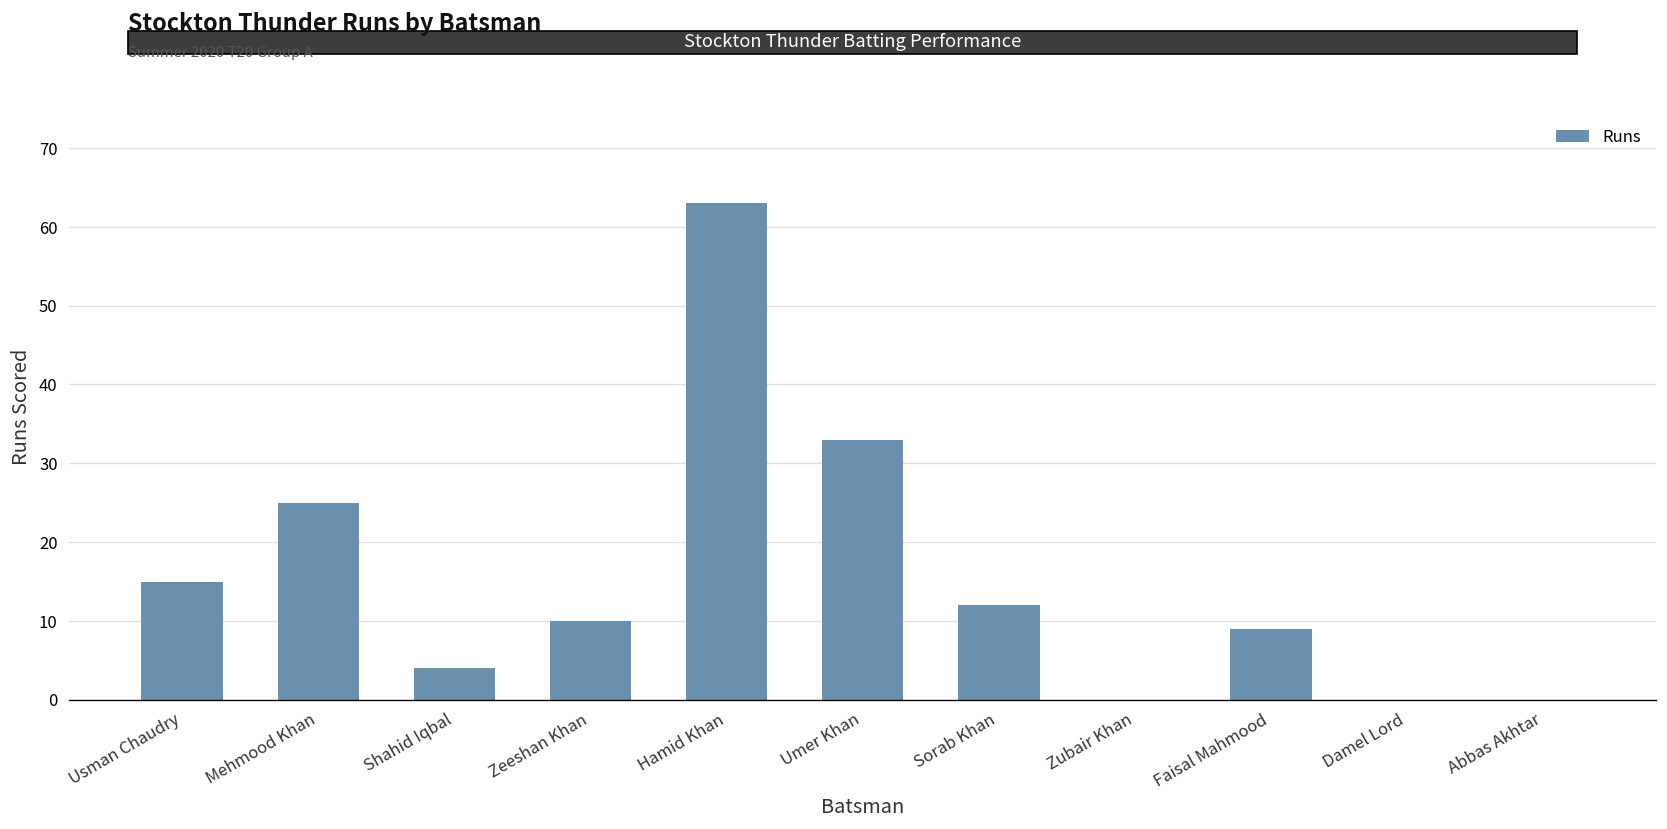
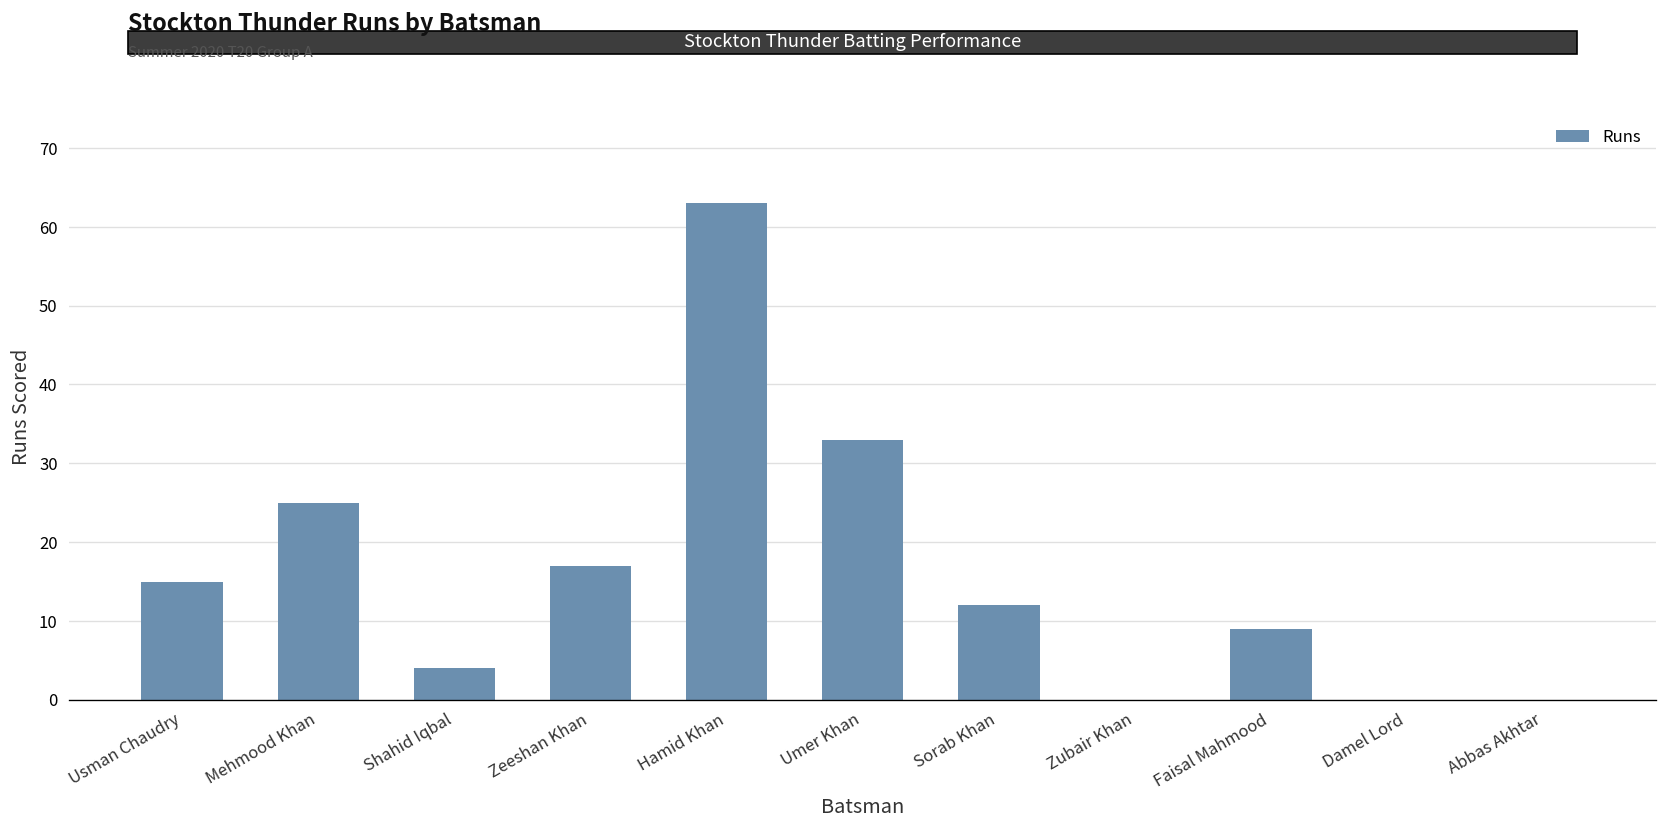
Zeeshan Khan: 10 -> 17
